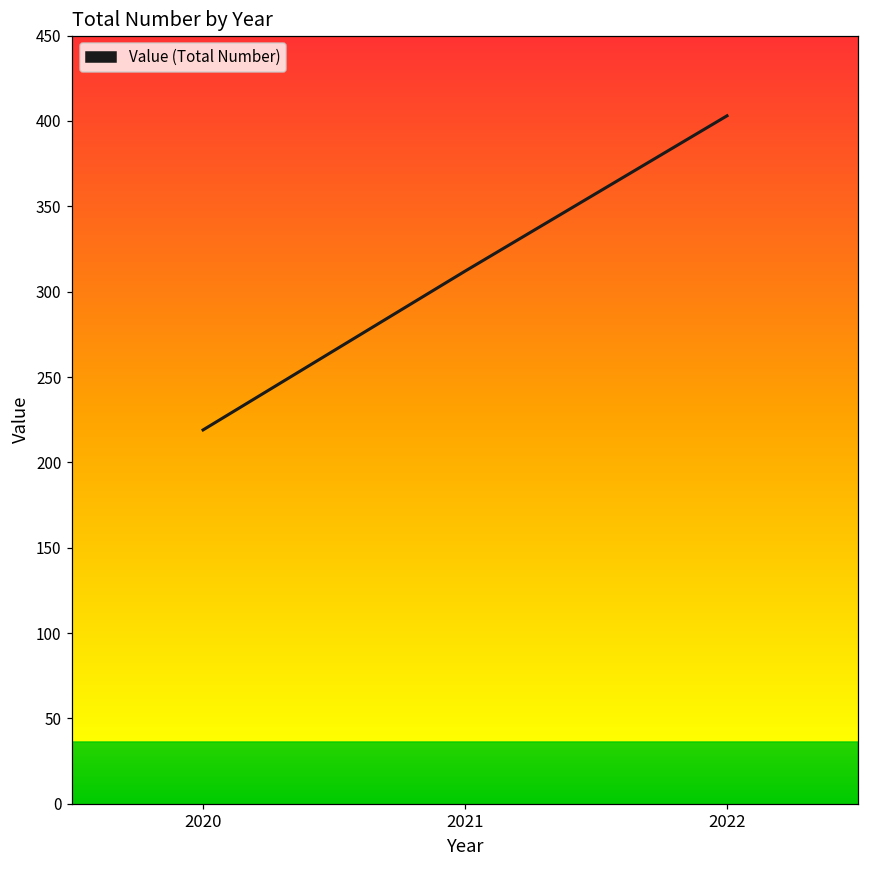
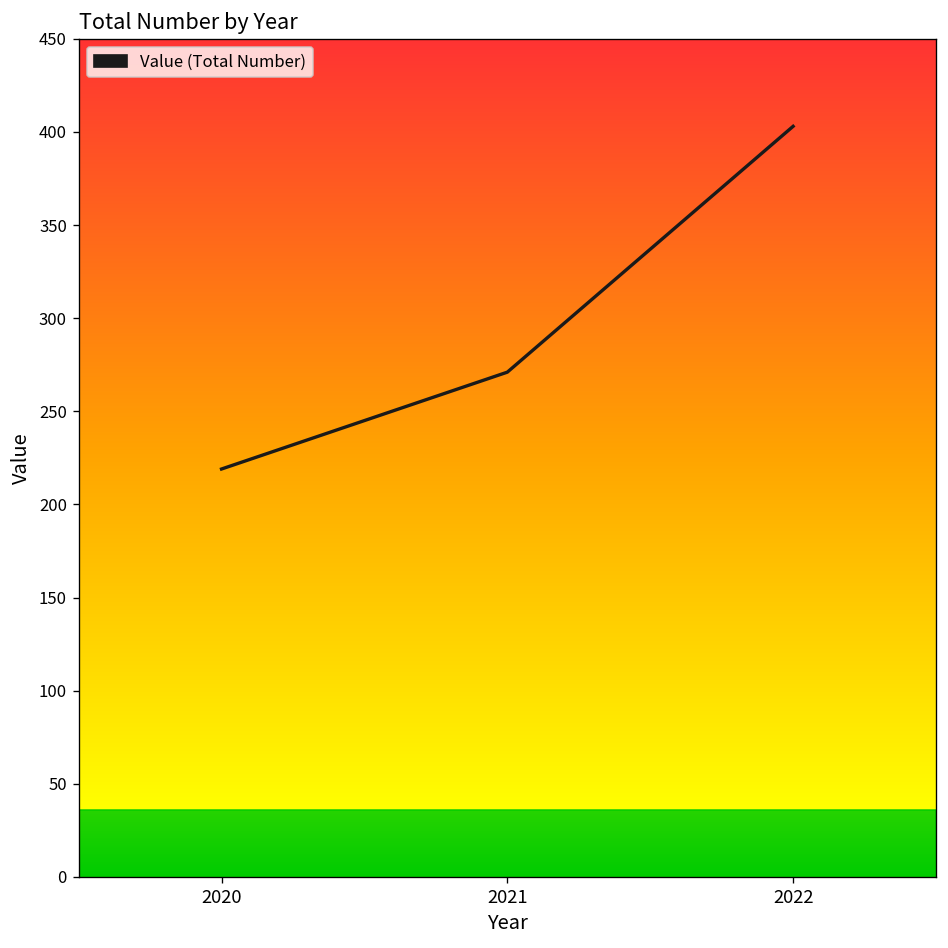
2021: 312 -> 271
